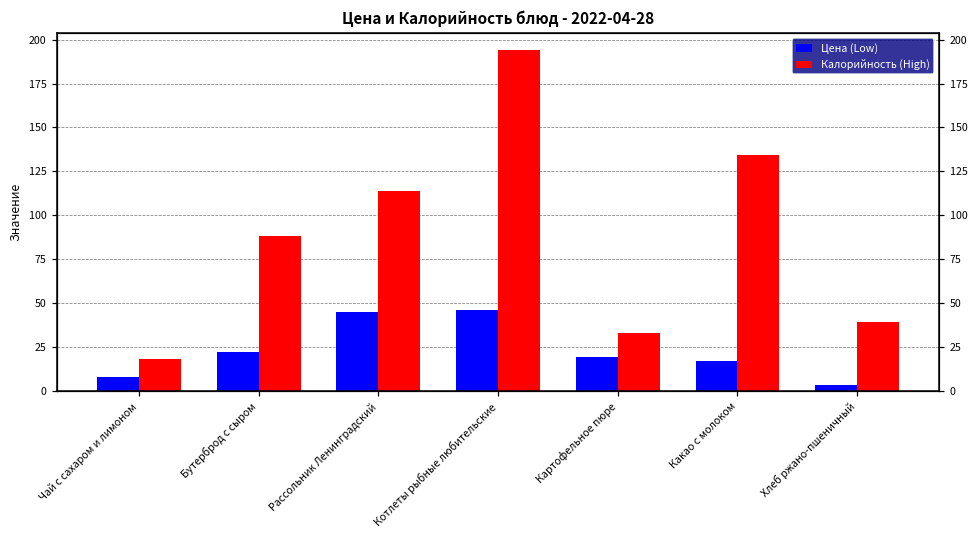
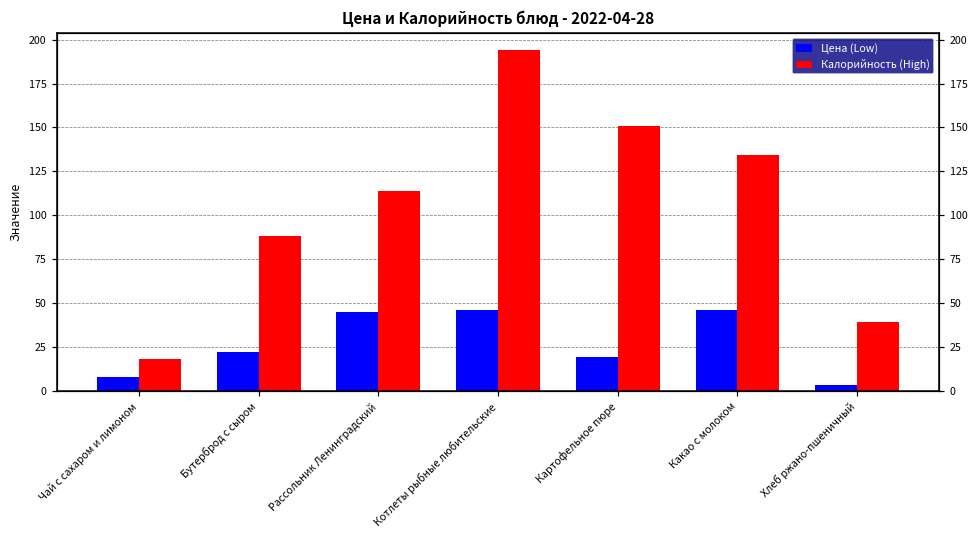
Калорийность (High), Картофельное пюре: 33 -> 151
Цена (Low), Какао с молоком: 17 -> 46
